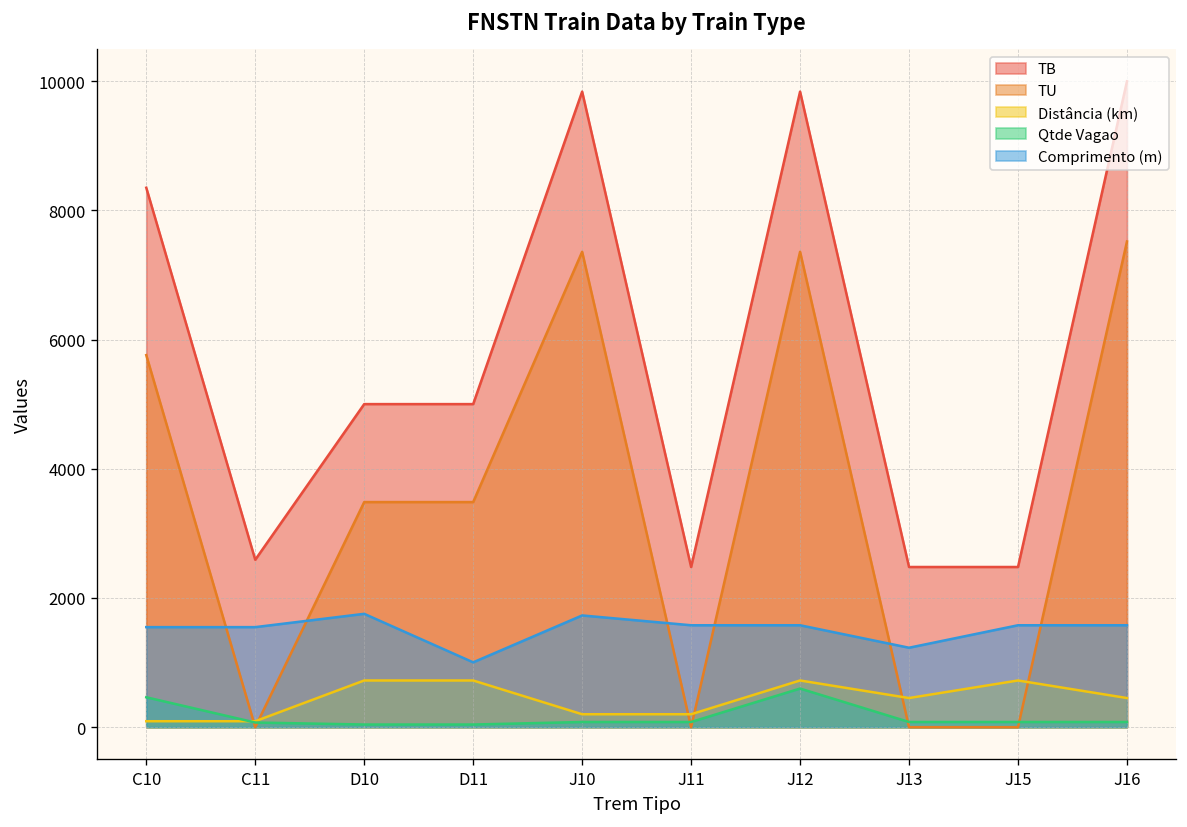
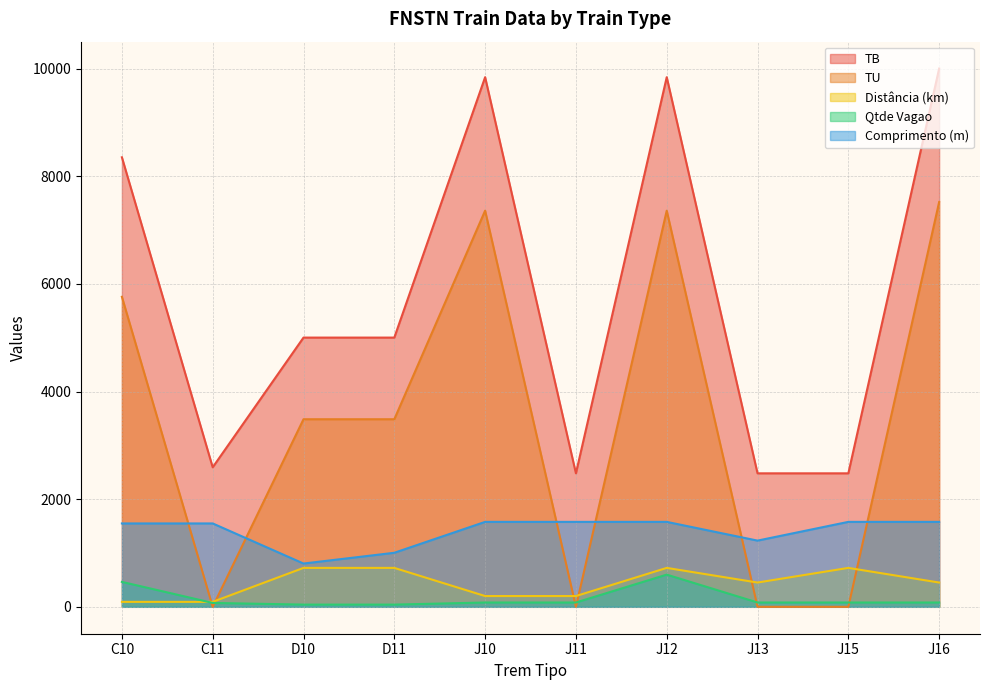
Comprimento (m), D10: 1800 -> 800
Comprimento (m), J10: 1700 -> 1600
